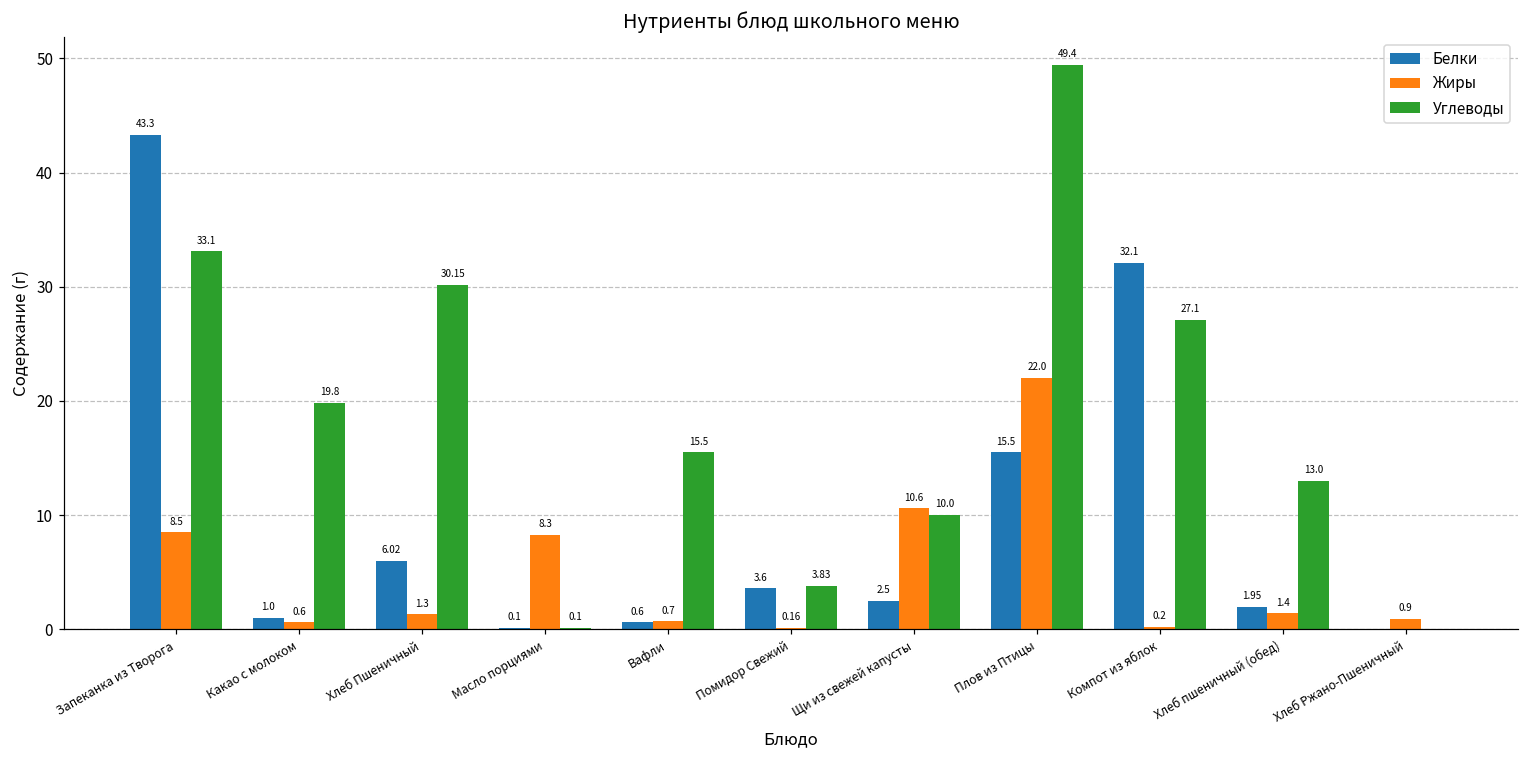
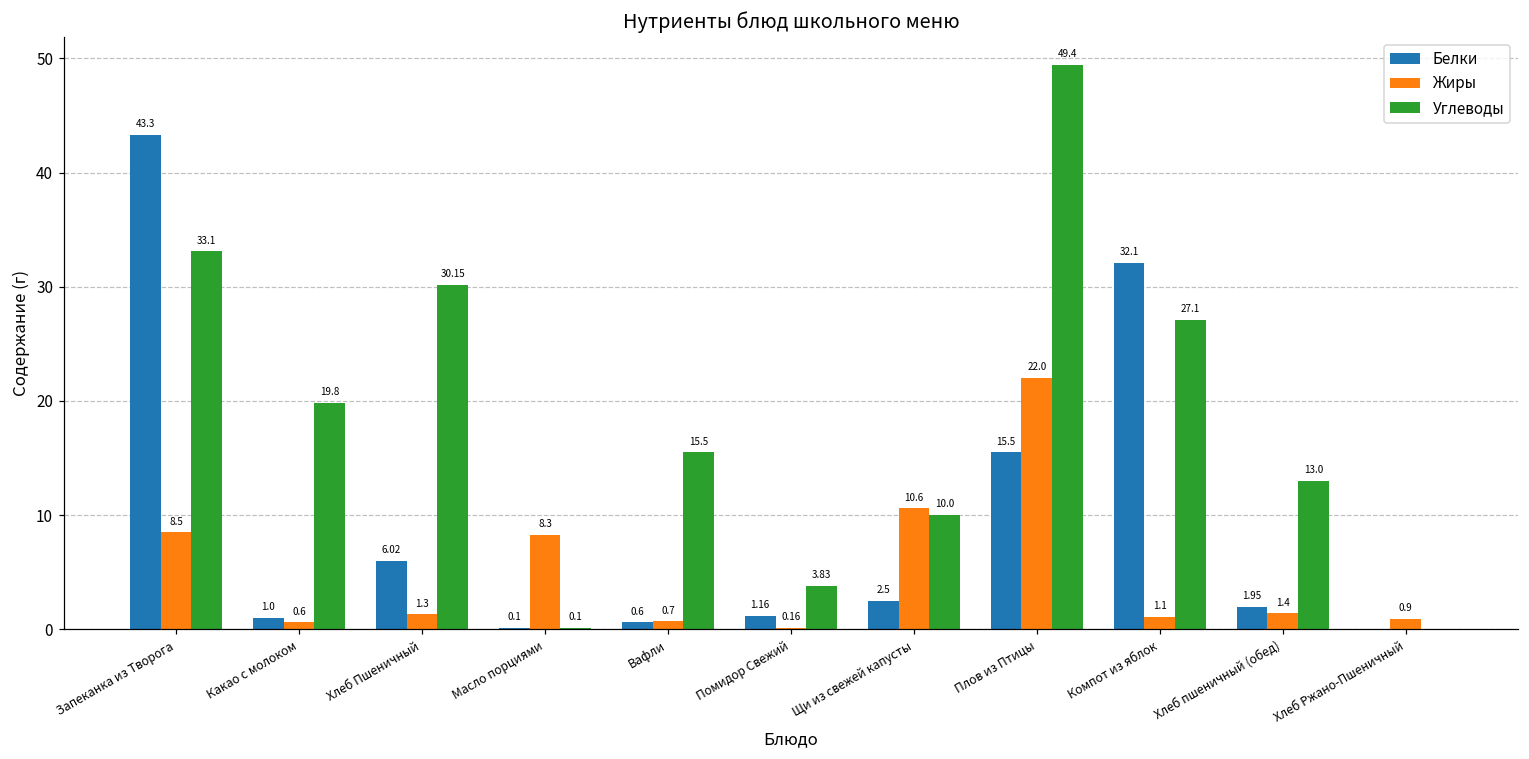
Белки, Помидор Свежий: 3.6 -> 1.16
Жиры, Компот из яблок: 0.2 -> 1.1
